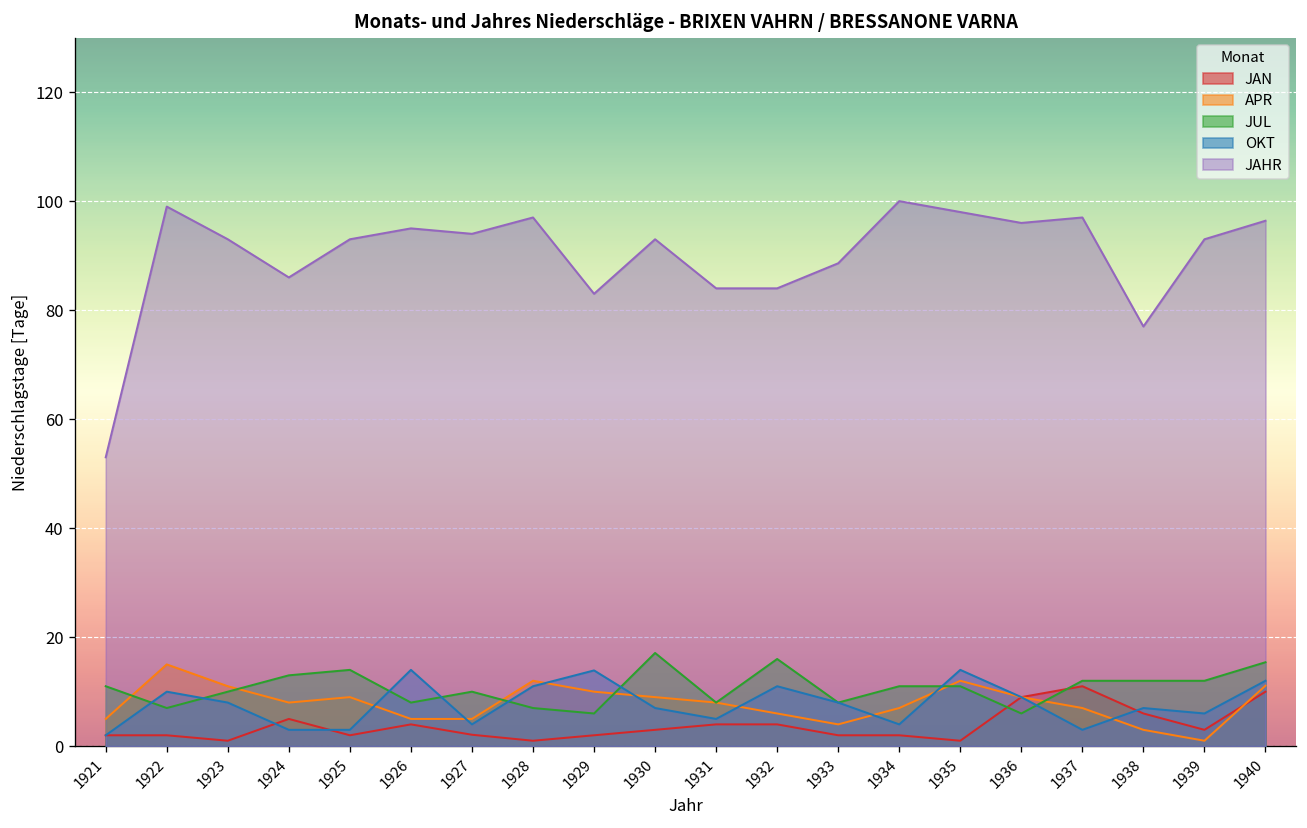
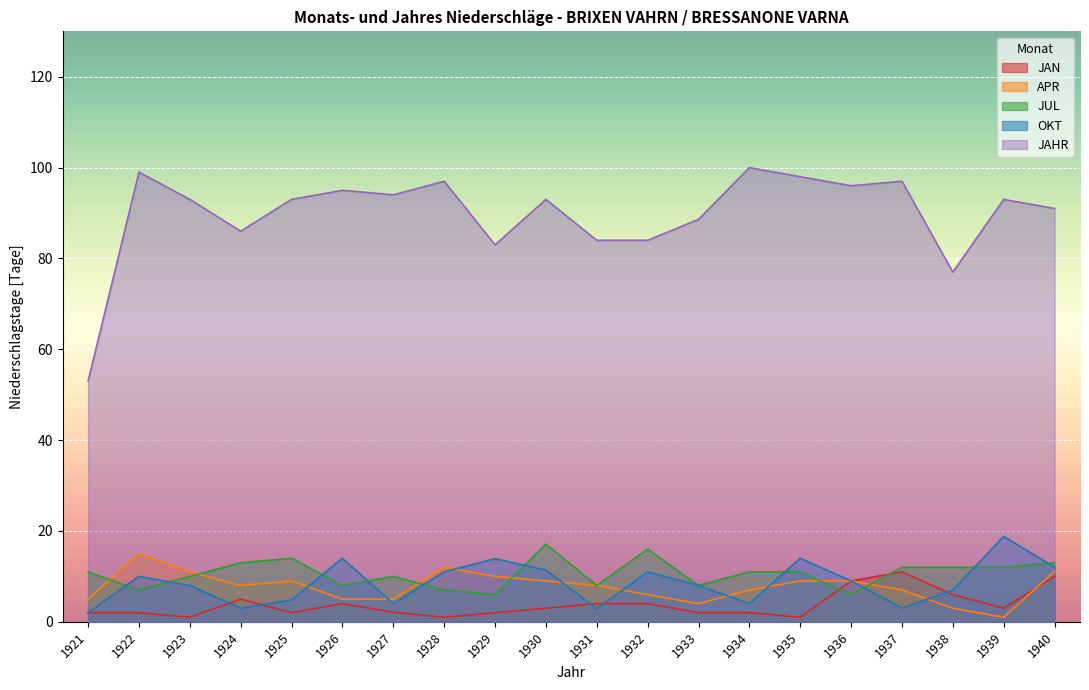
OKT, 1925: 3 -> 5
OKT, 1930: 7 -> 11
OKT, 1931: 5 -> 3
APR, 1935: 12 -> 9
OKT, 1939: 6 -> 19
JUL, 1940: 15 -> 13
JAHR, 1940: 96 -> 91
